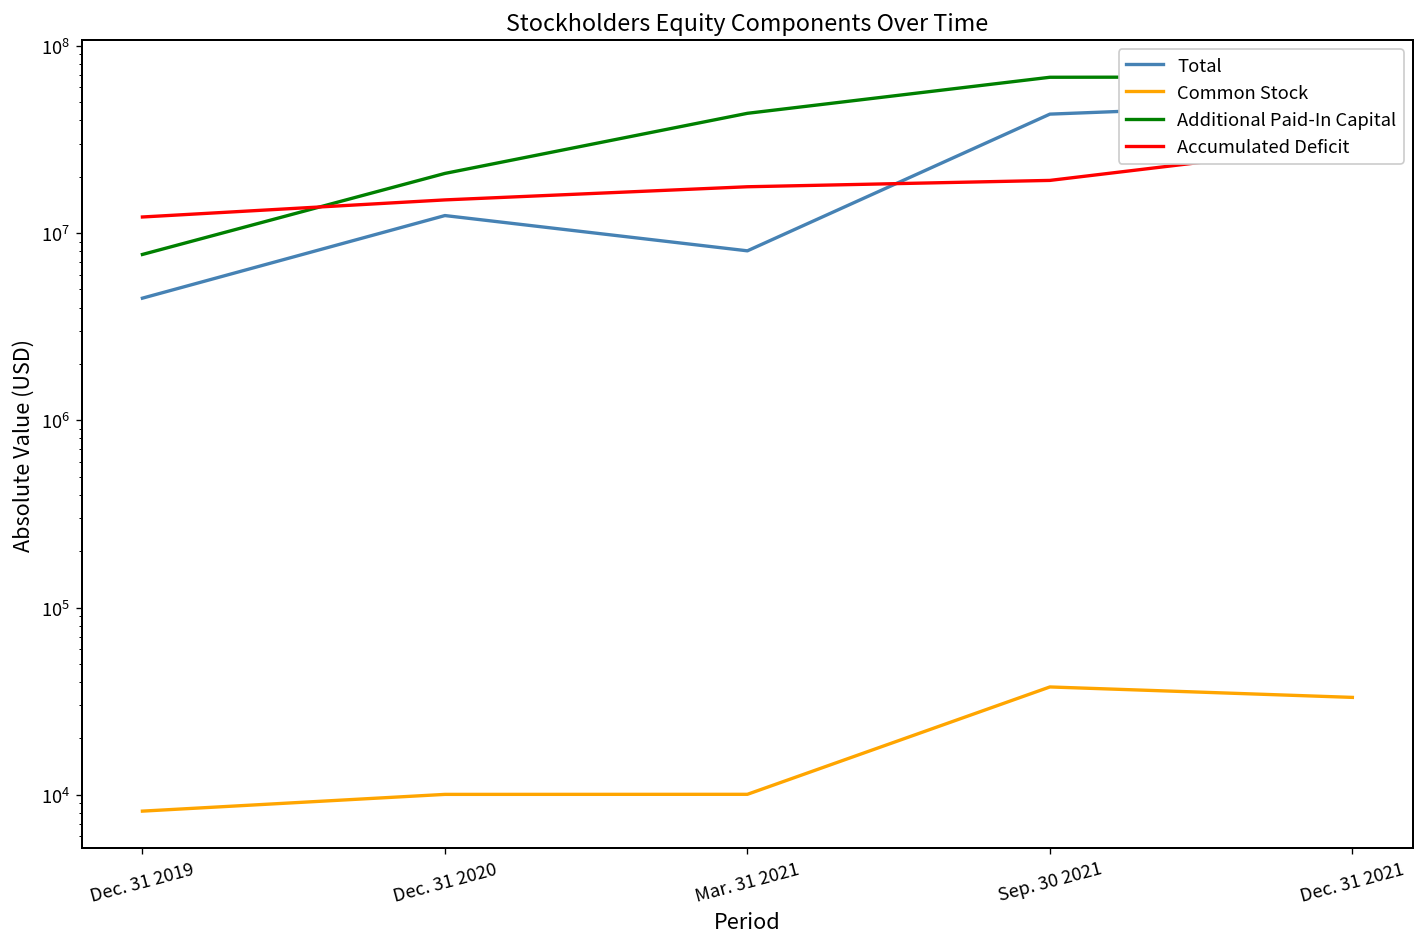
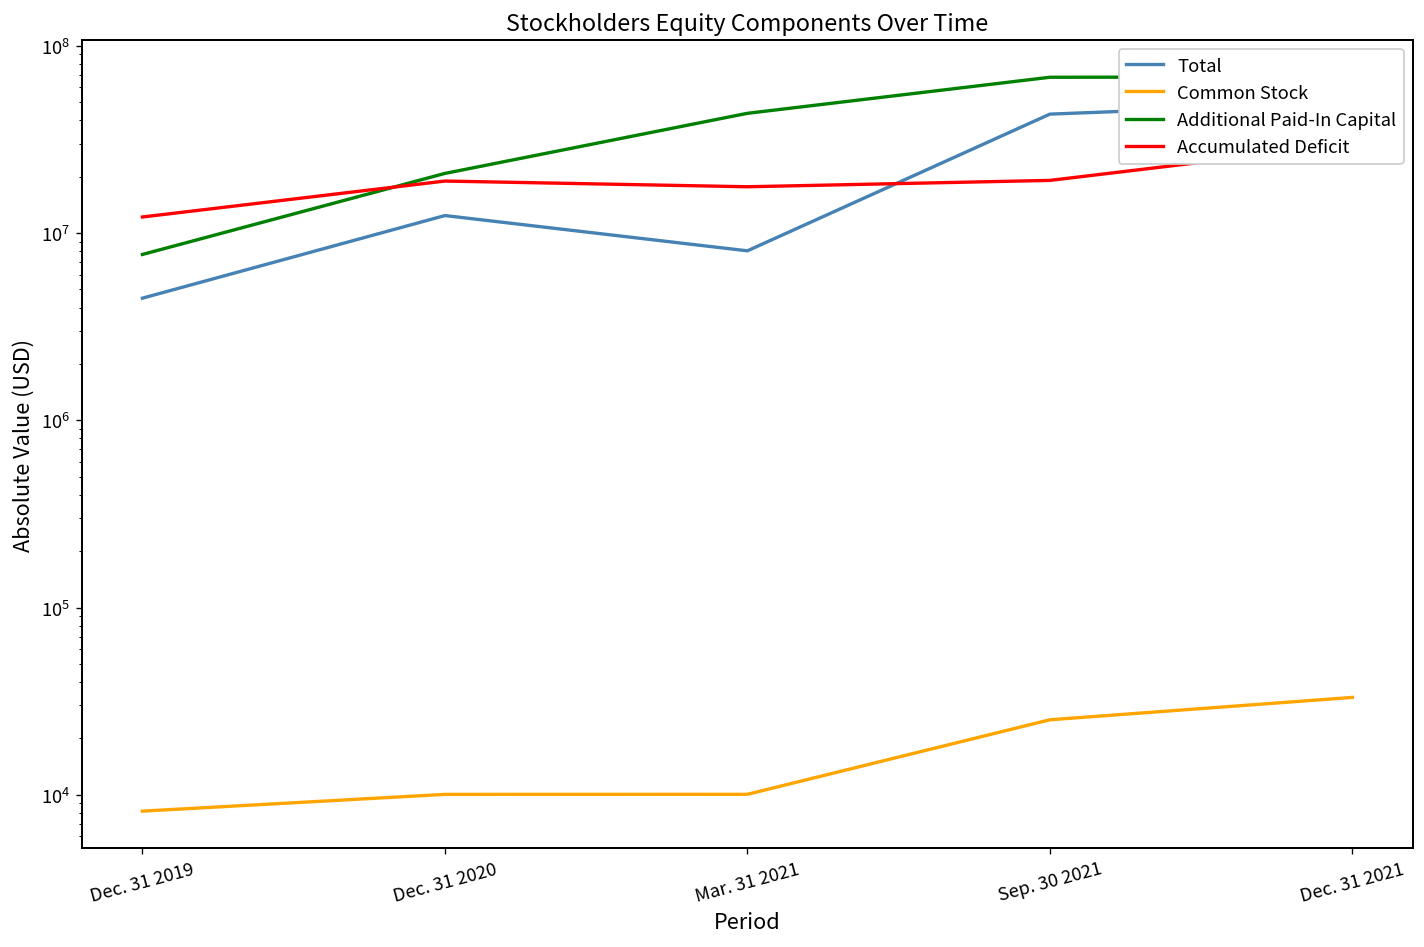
Accumulated Deficit, Dec. 31 2020: 15000000 -> 19000000
Common Stock, Sep. 30 2021: 38000 -> 25000
